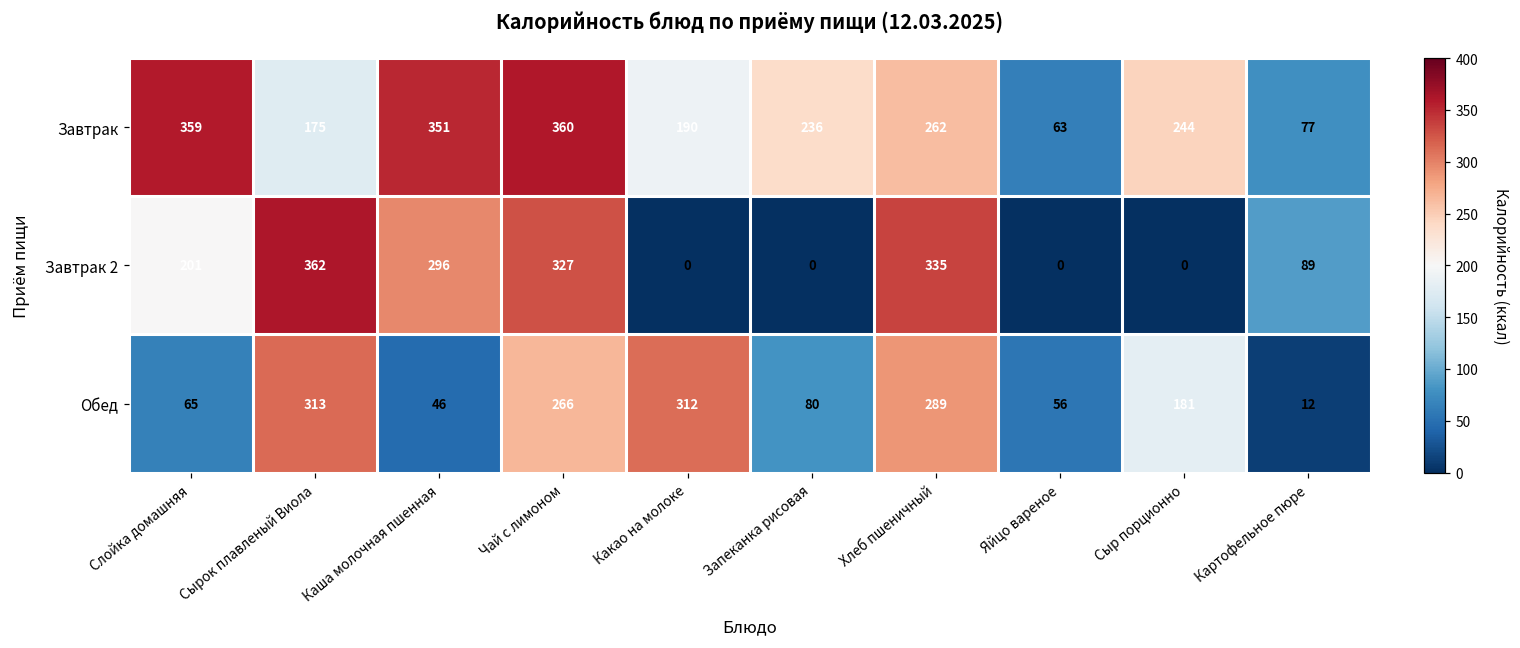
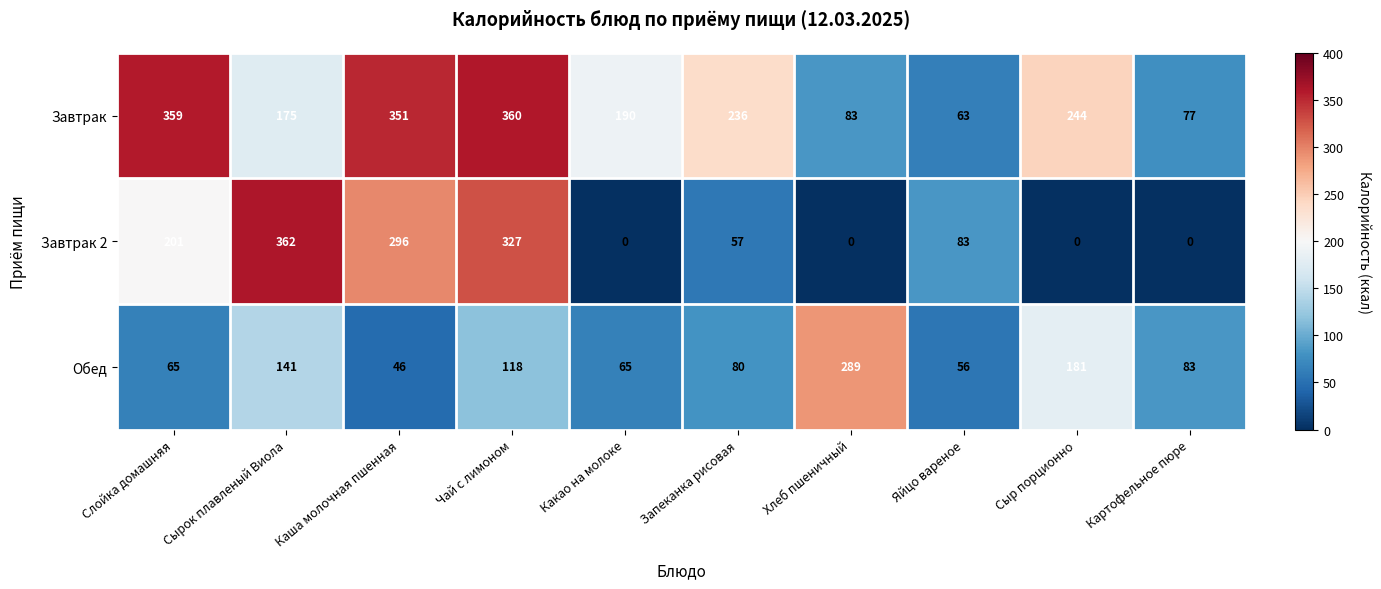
Завтрак, Хлеб пшеничный: 262 -> 83
Завтрак 2, Запеканка рисовая: 0 -> 57
Завтрак 2, Хлеб пшеничный: 335 -> 0
Завтрак 2, Яйцо вареное: 0 -> 83
Завтрак 2, Картофельное пюре: 89 -> 0
Обед, Сырок плавленый Виола: 313 -> 141
Обед, Чай с лимоном: 266 -> 118
Обед, Какао на молоке: 312 -> 65
Обед, Картофельное пюре: 12 -> 83
